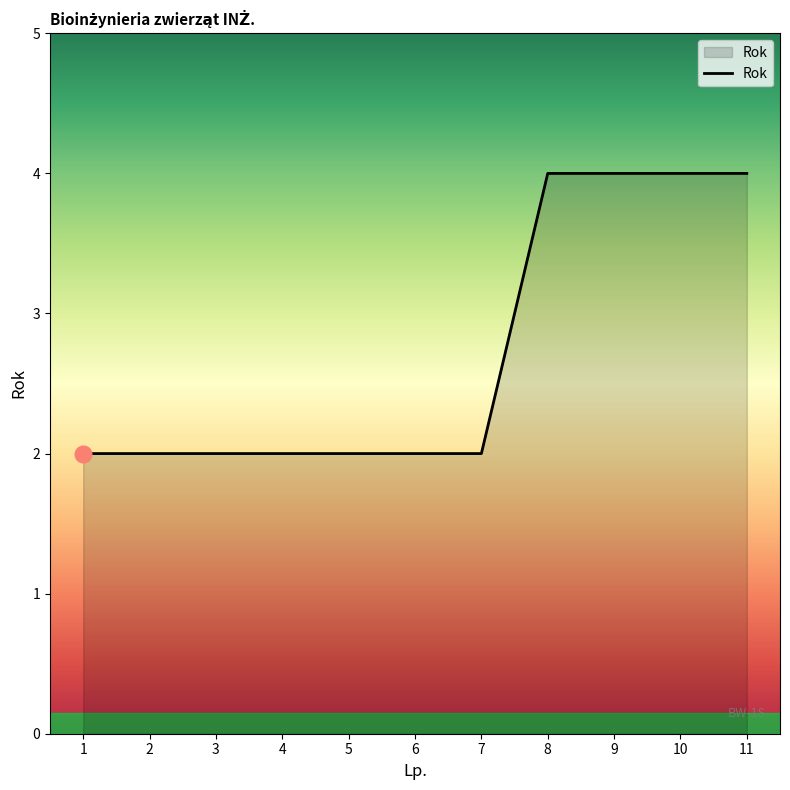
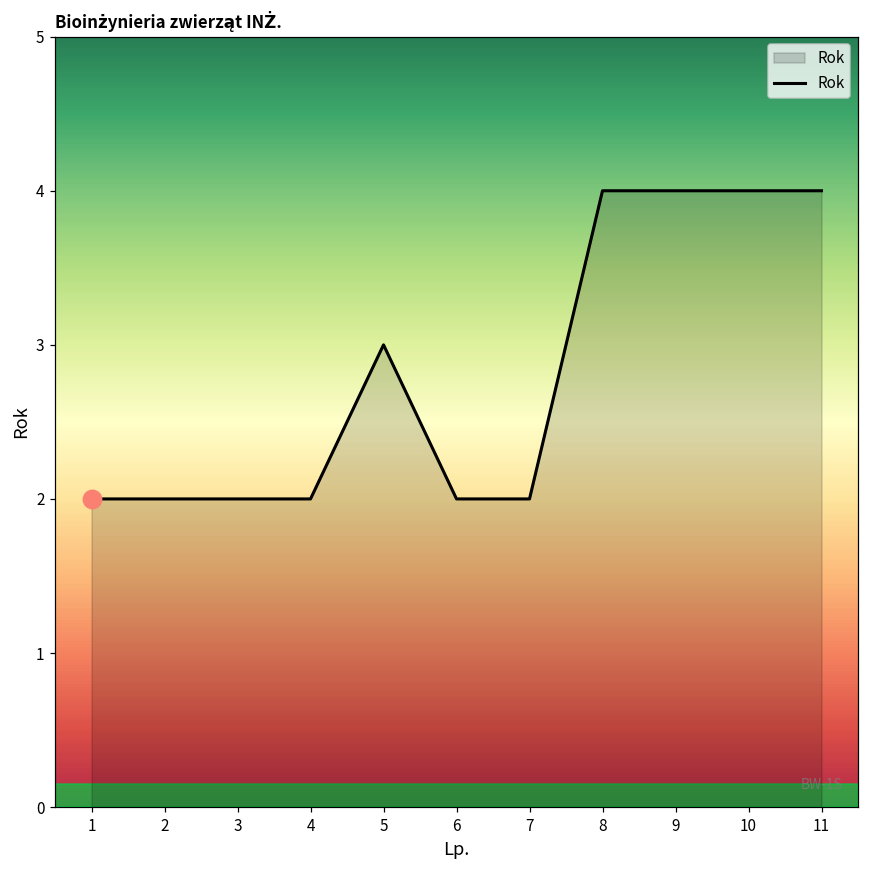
Rok, 5: 2 -> 3
